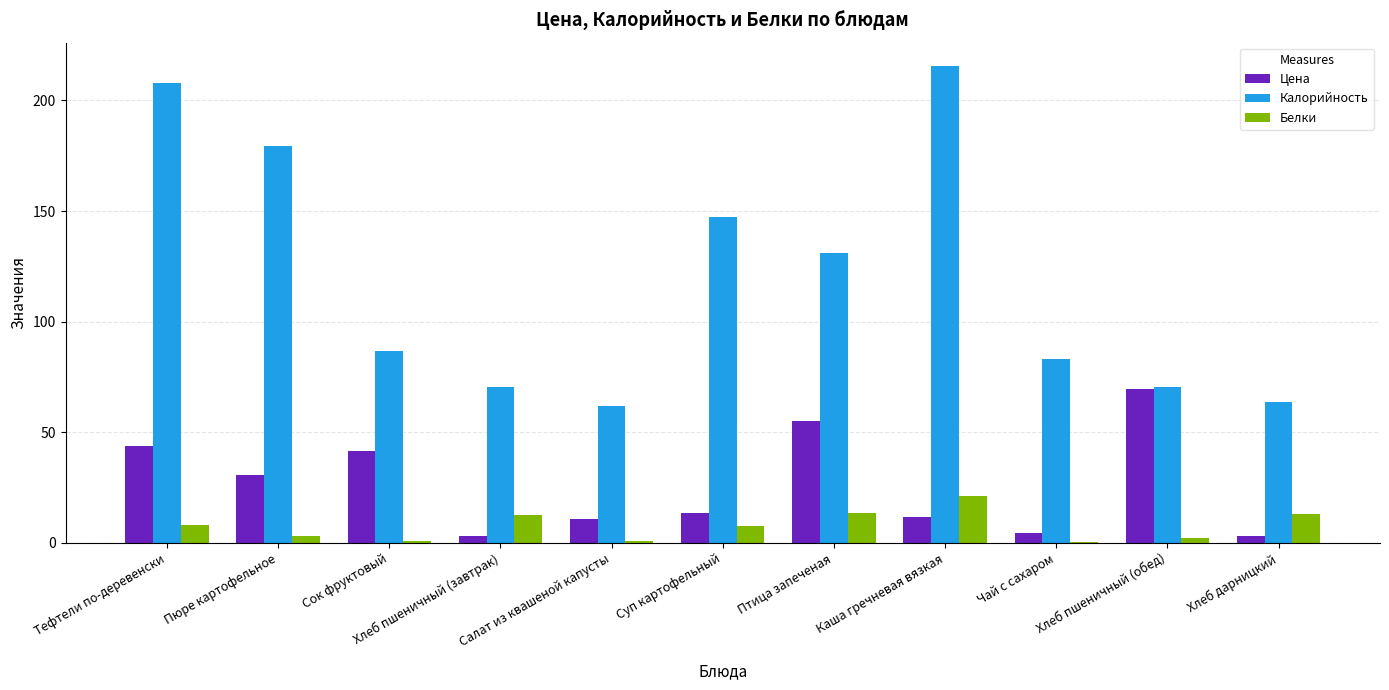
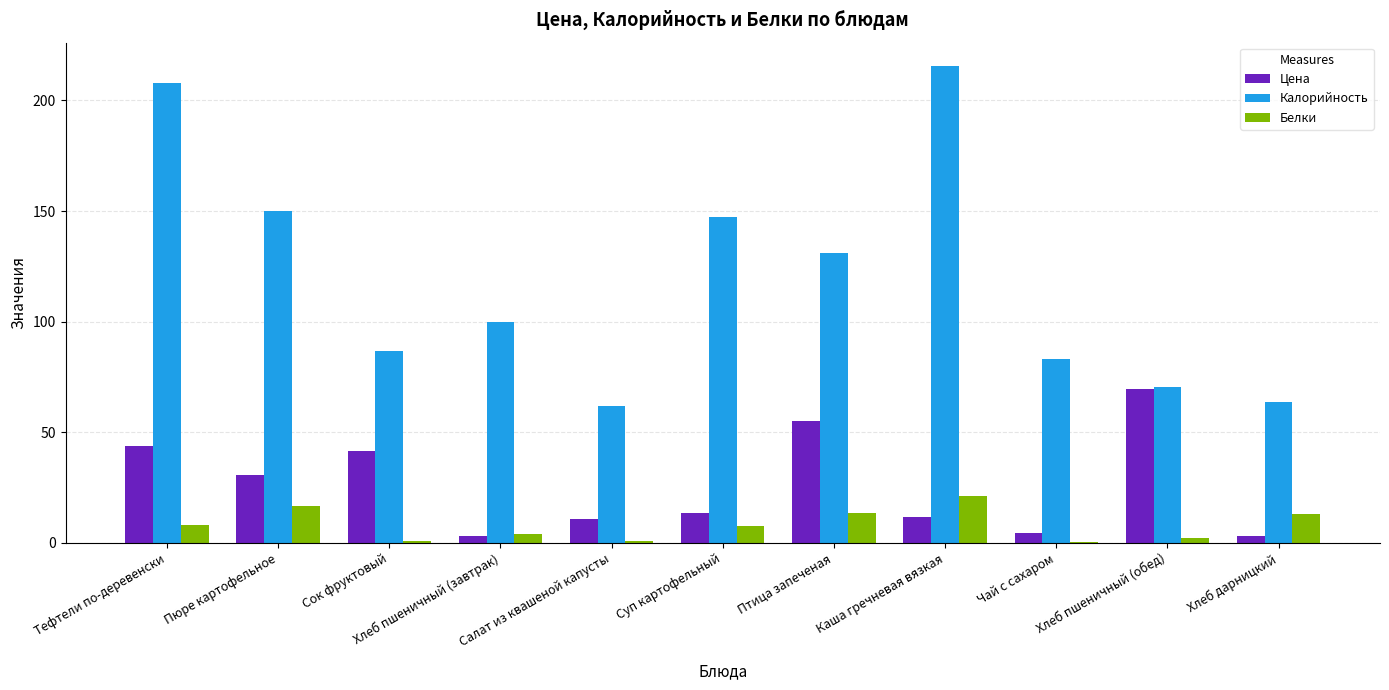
Калорийность, Пюре картофельное: 179 -> 150
Белки, Пюре картофельное: 3 -> 17
Калорийность, Хлеб пшеничный (завтрак): 70 -> 100
Белки, Хлеб пшеничный (завтрак): 13 -> 4
